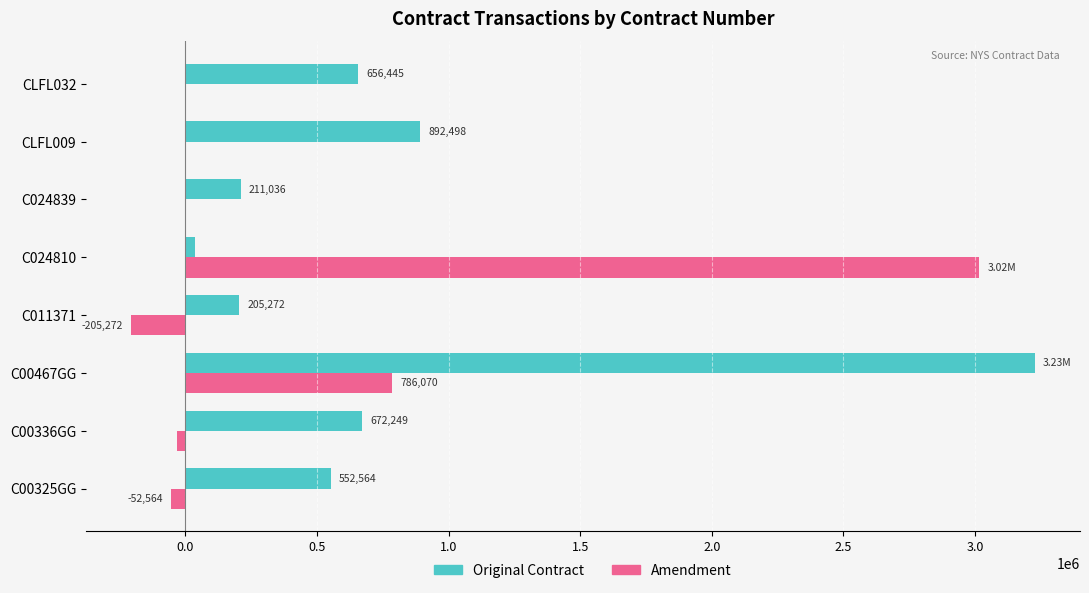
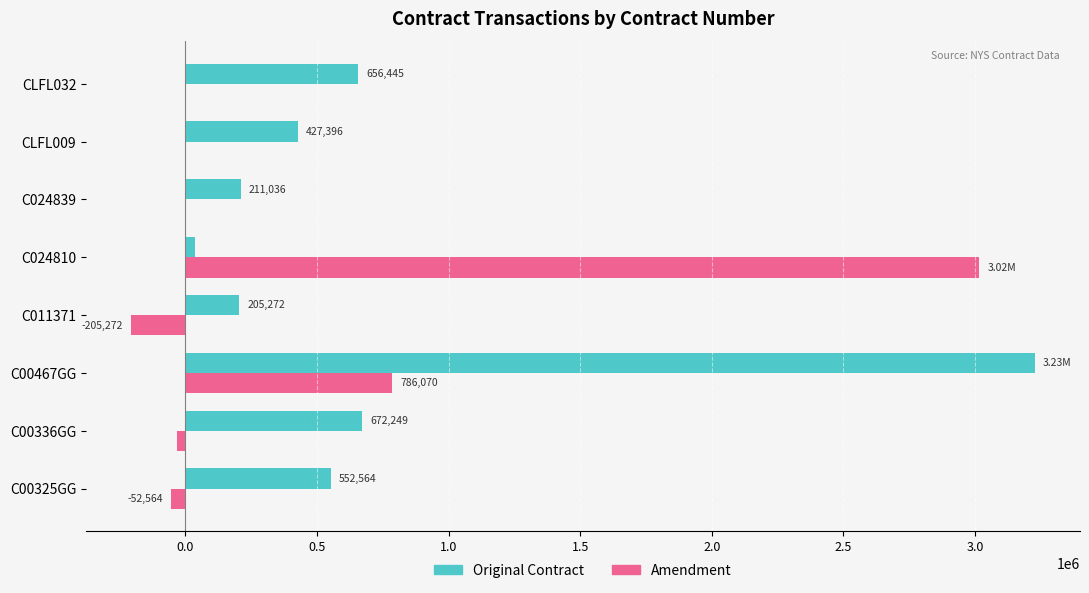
Original Contract, CLFL009: 892,498 -> 427,396
